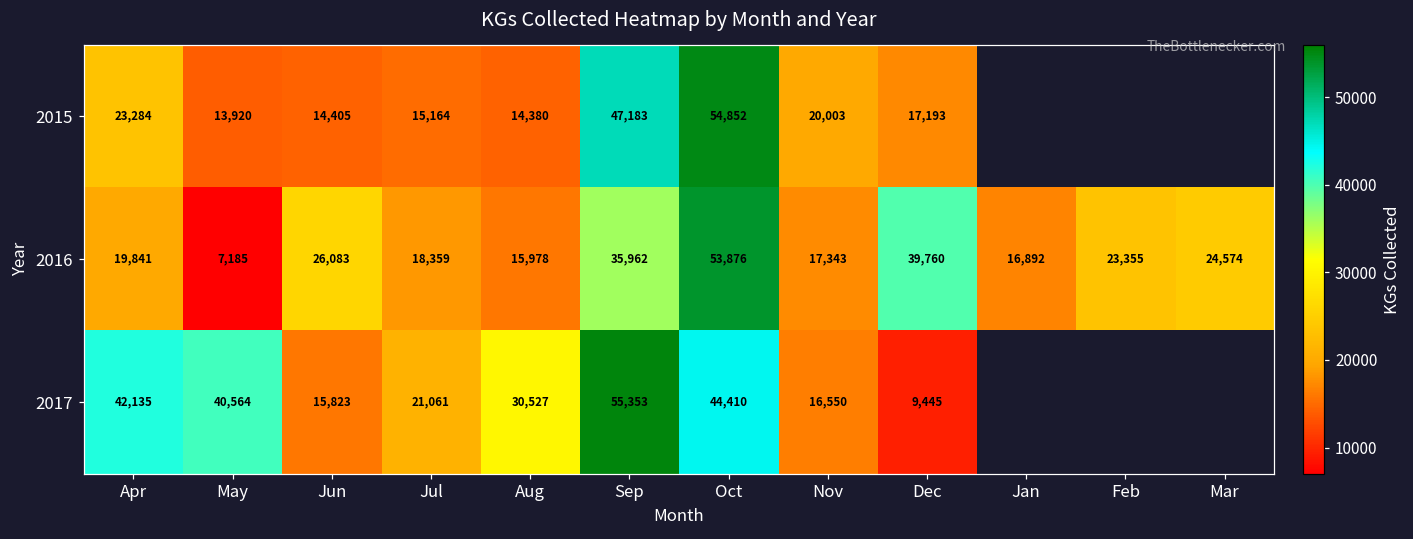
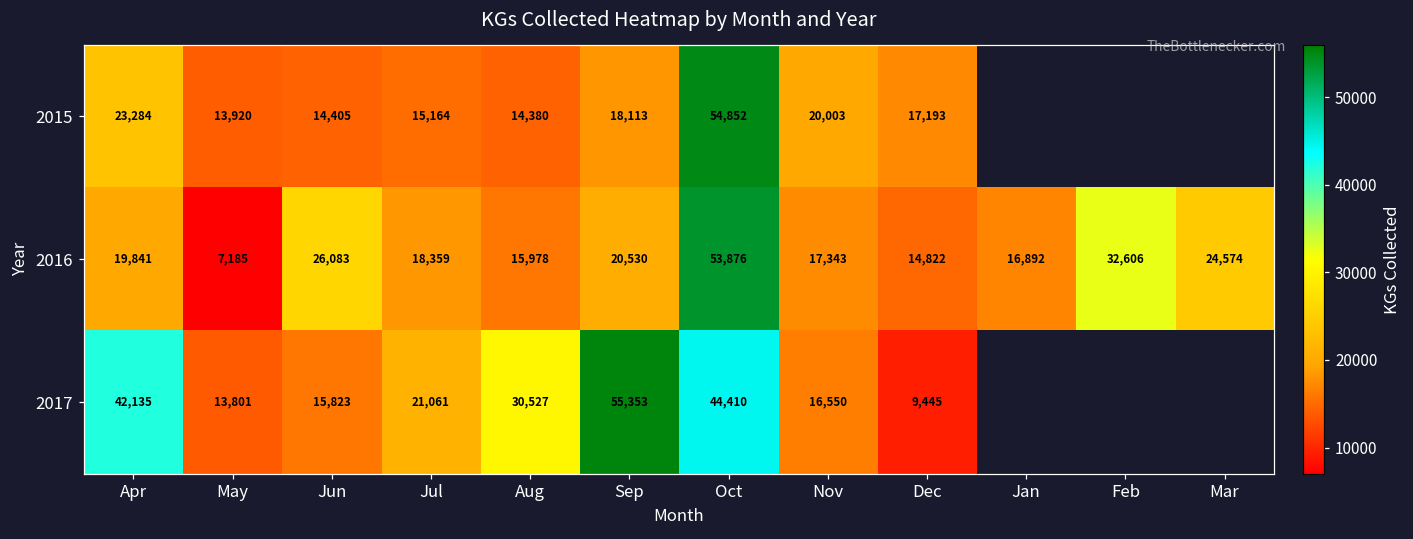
2015, Sep: 47,183 -> 18,113
2016, Sep: 35,962 -> 20,530
2016, Dec: 39,760 -> 14,822
2016, Feb: 23,355 -> 32,606
2017, May: 40,564 -> 13,801
